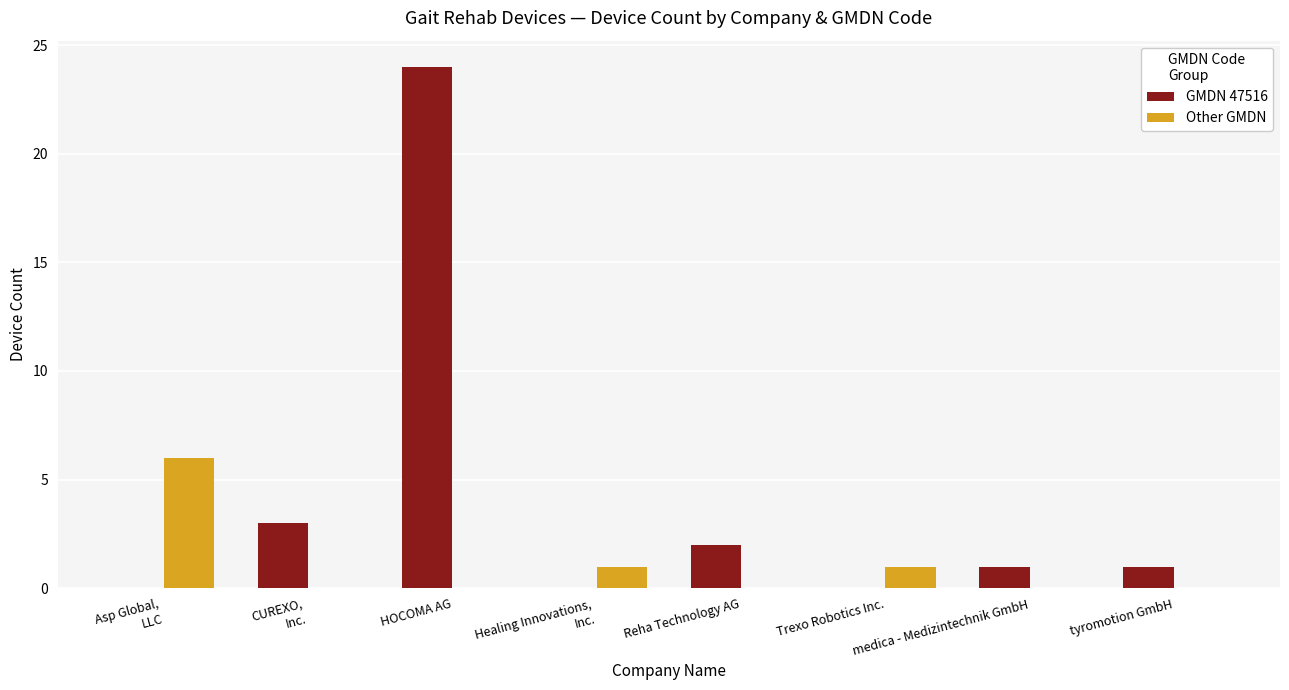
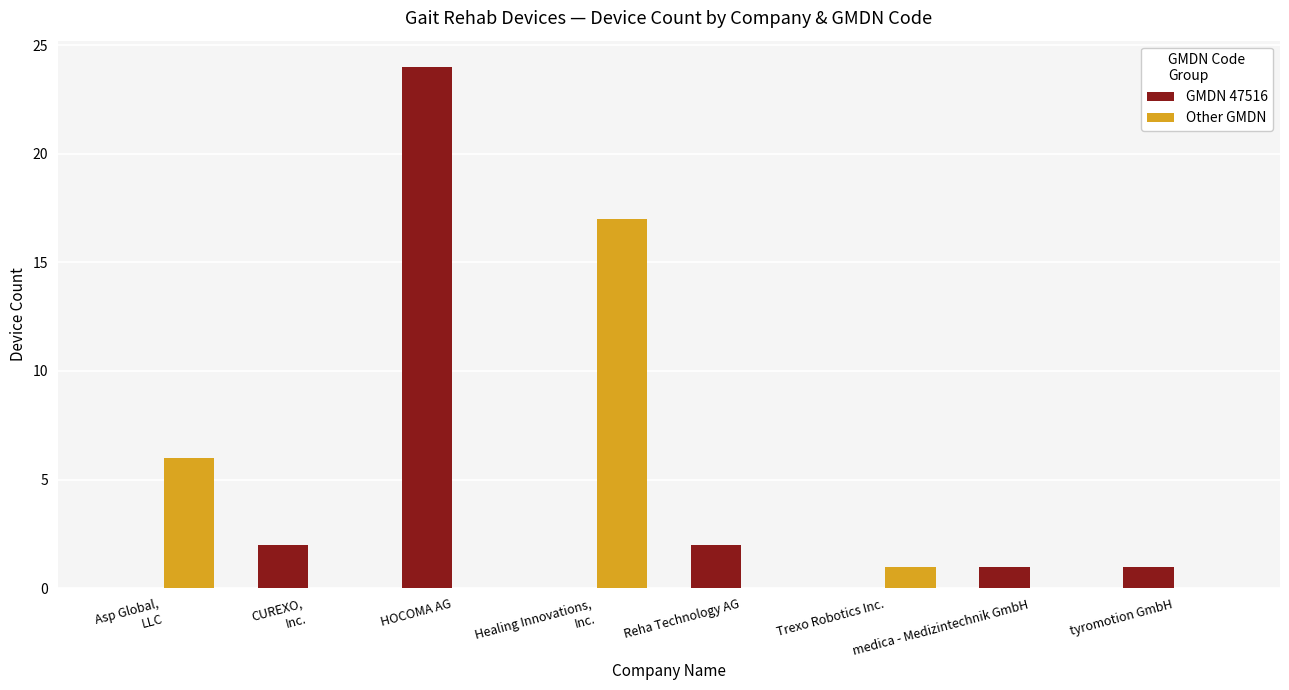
GMDN 47516, CUREXO, Inc.: 3 -> 2
Other GMDN, Healing Innovations, Inc.: 1 -> 17
